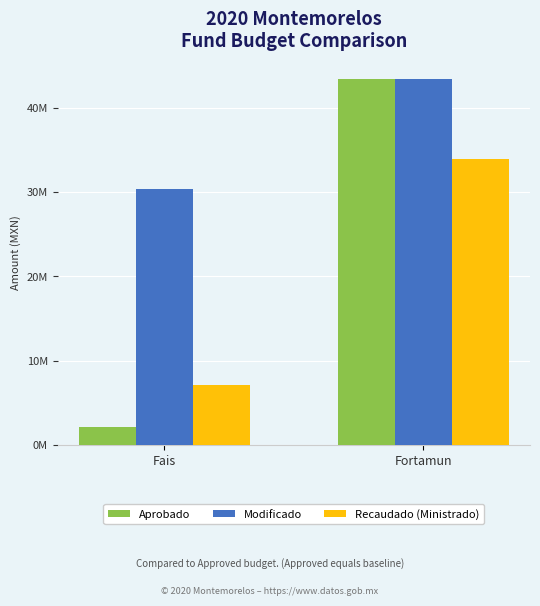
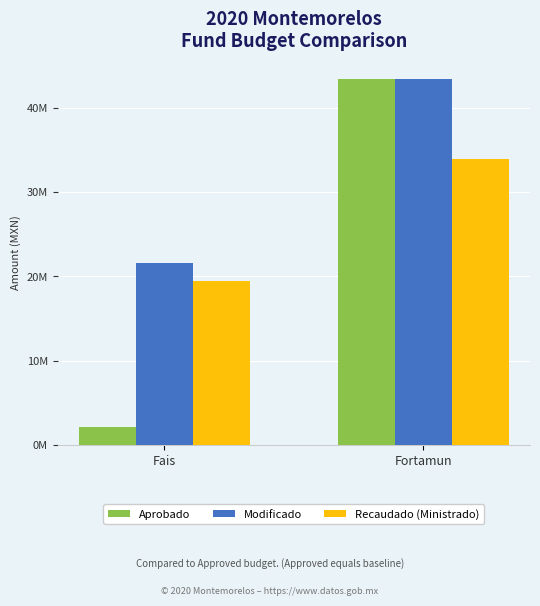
Modificado, Fais: 30000000 -> 22000000
Recaudado (Ministrado), Fais: 7000000 -> 19000000
